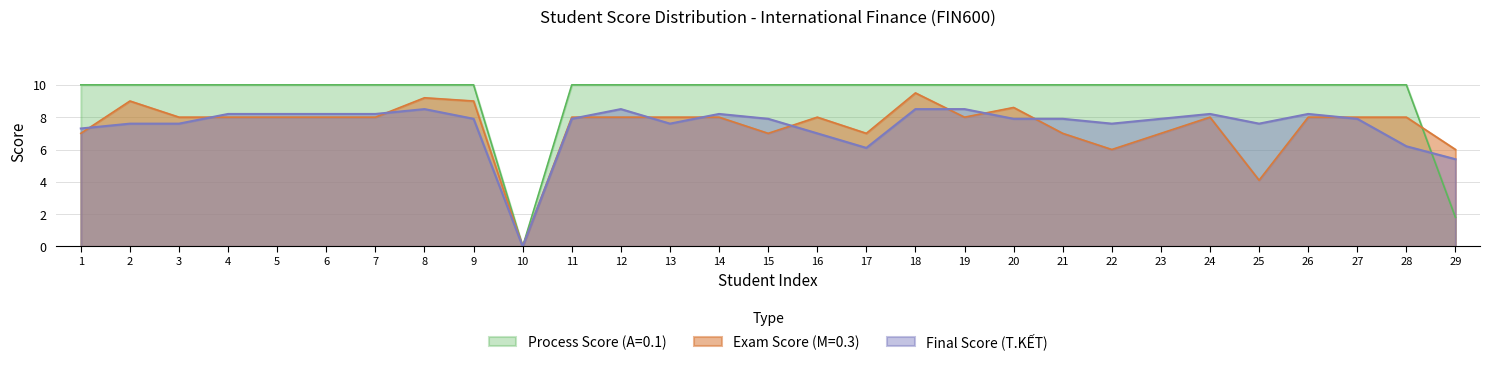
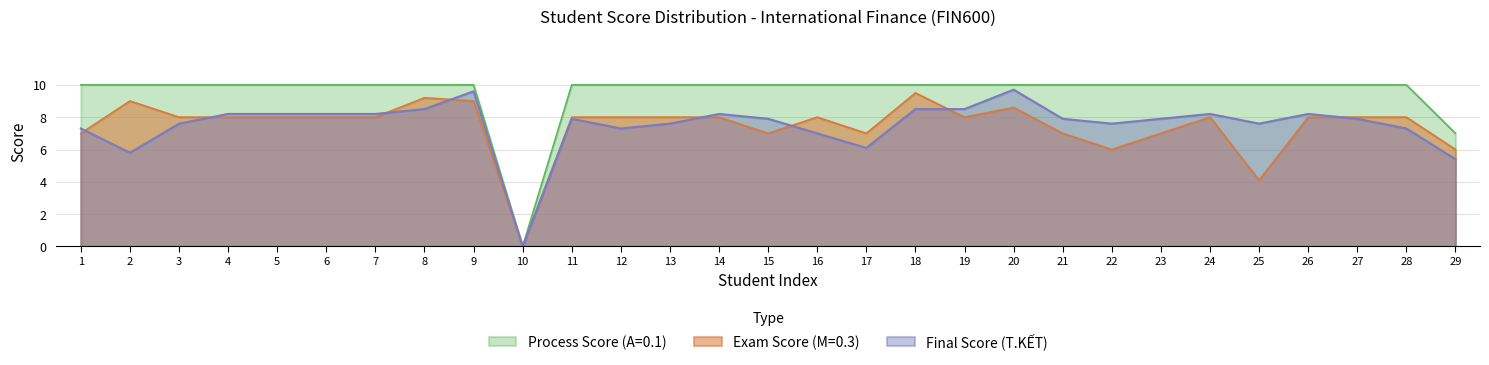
Final Score (T.KẾT), 2: 7.6 -> 5.8
Final Score (T.KẾT), 9: 7.9 -> 9.6
Final Score (T.KẾT), 12: 8.5 -> 7.3
Final Score (T.KẾT), 20: 7.9 -> 9.7
Final Score (T.KẾT), 28: 6.2 -> 7.3
Process Score (A=0.1), 29: 1.8 -> 7.0
